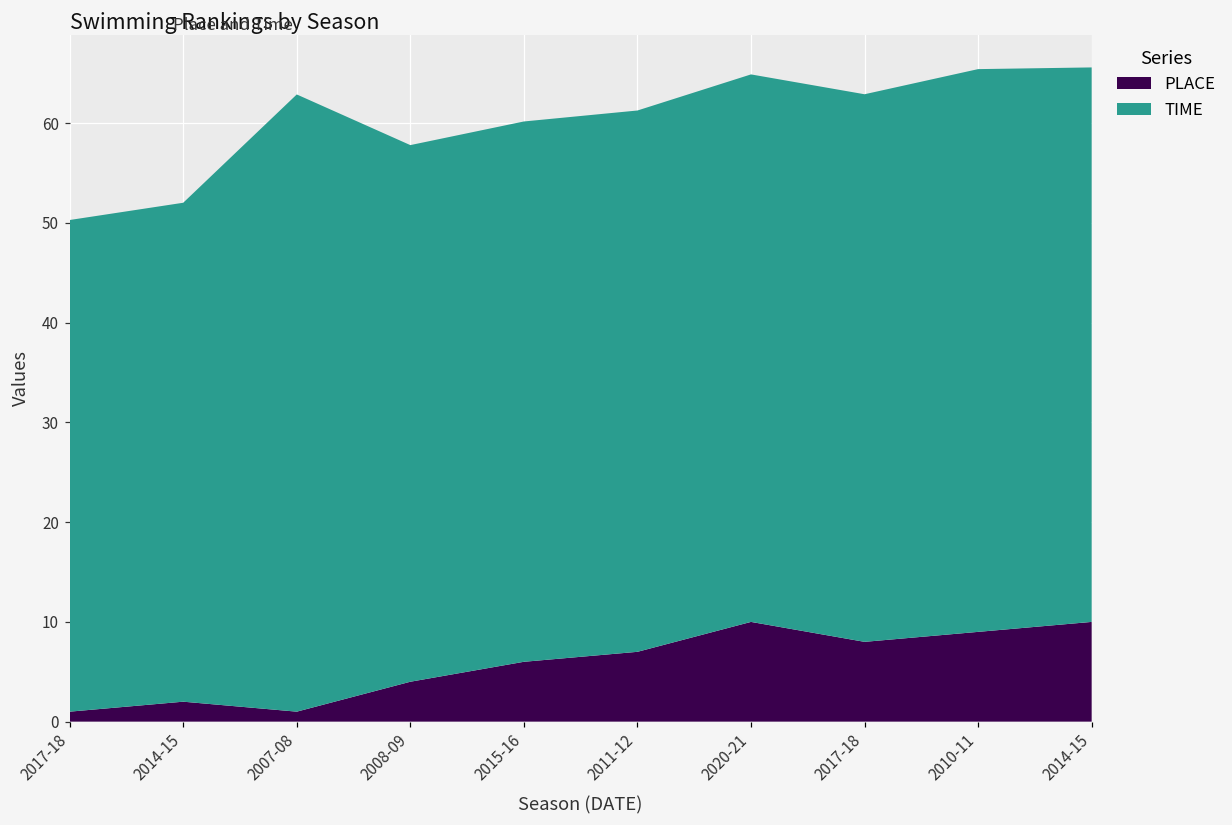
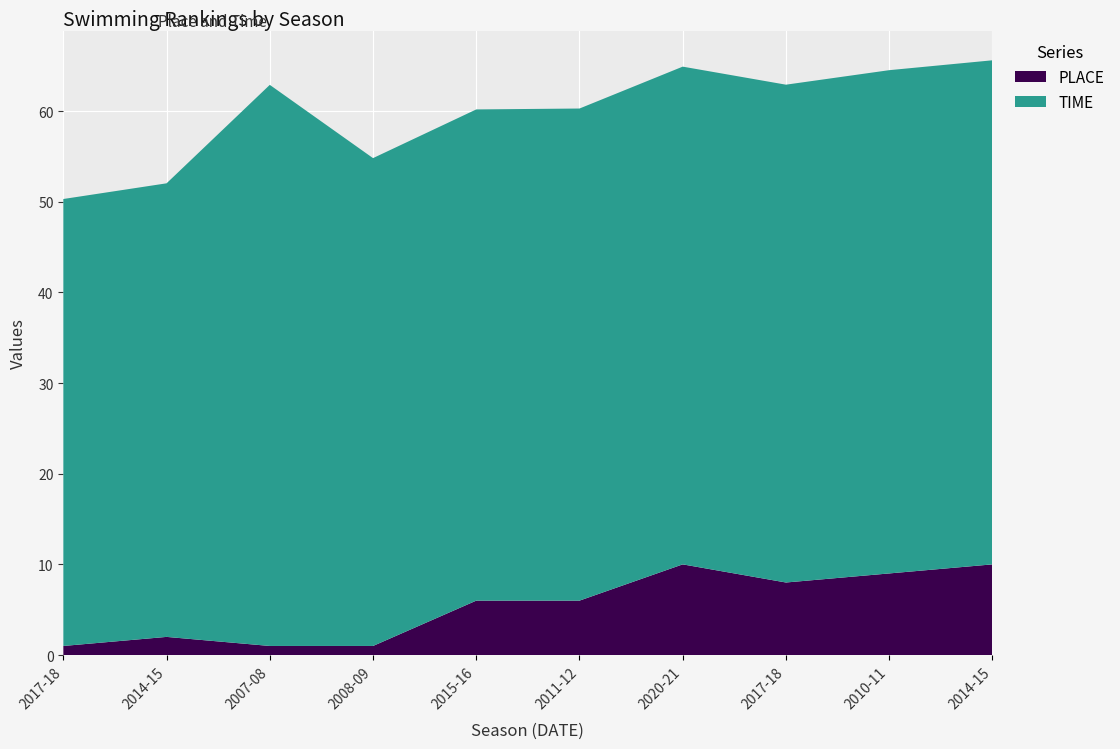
PLACE, 2008-09: 4 -> 1
PLACE, 2011-12: 7 -> 6
TIME, 2010-11: 56.4 -> 55.5
